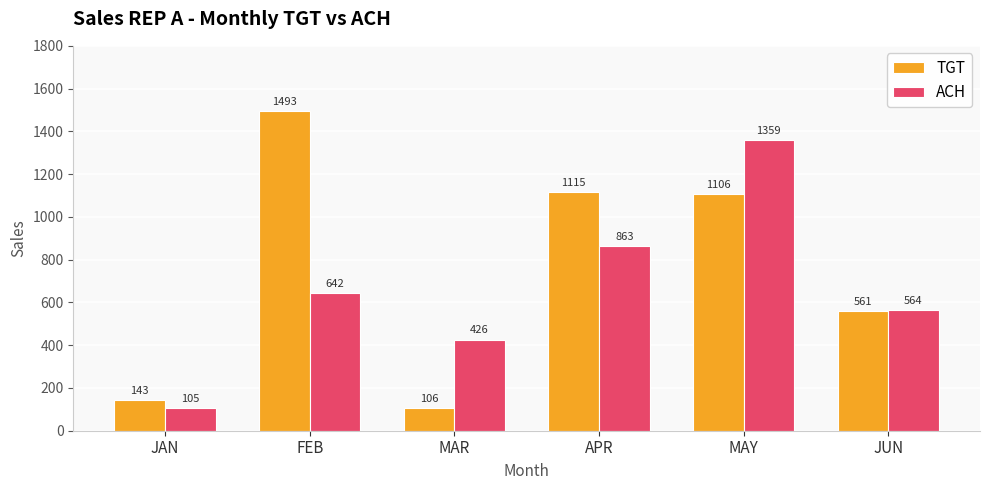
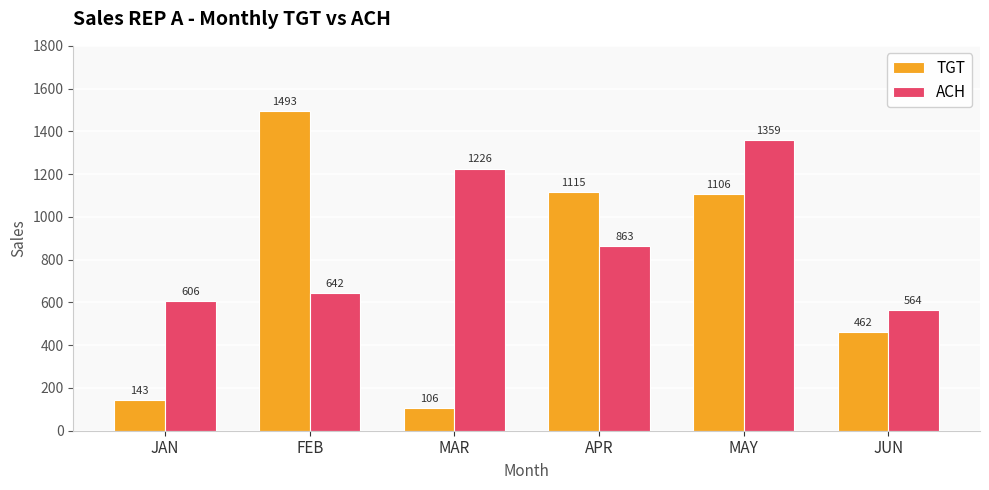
ACH, JAN: 105 -> 606
ACH, MAR: 426 -> 1226
TGT, JUN: 561 -> 462
